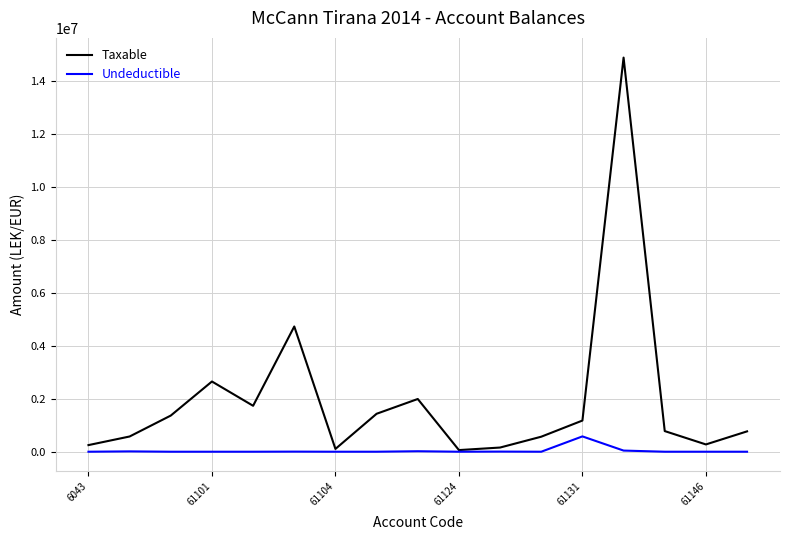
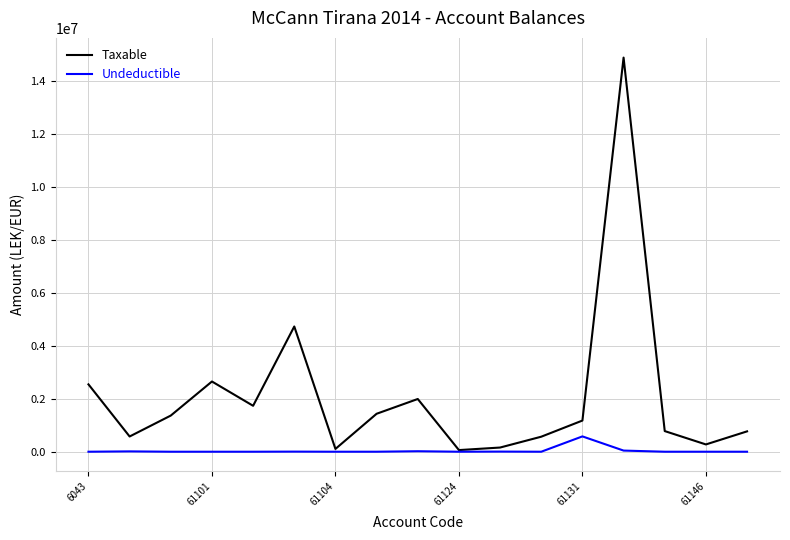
Taxable, 6043: 300000 -> 2500000
